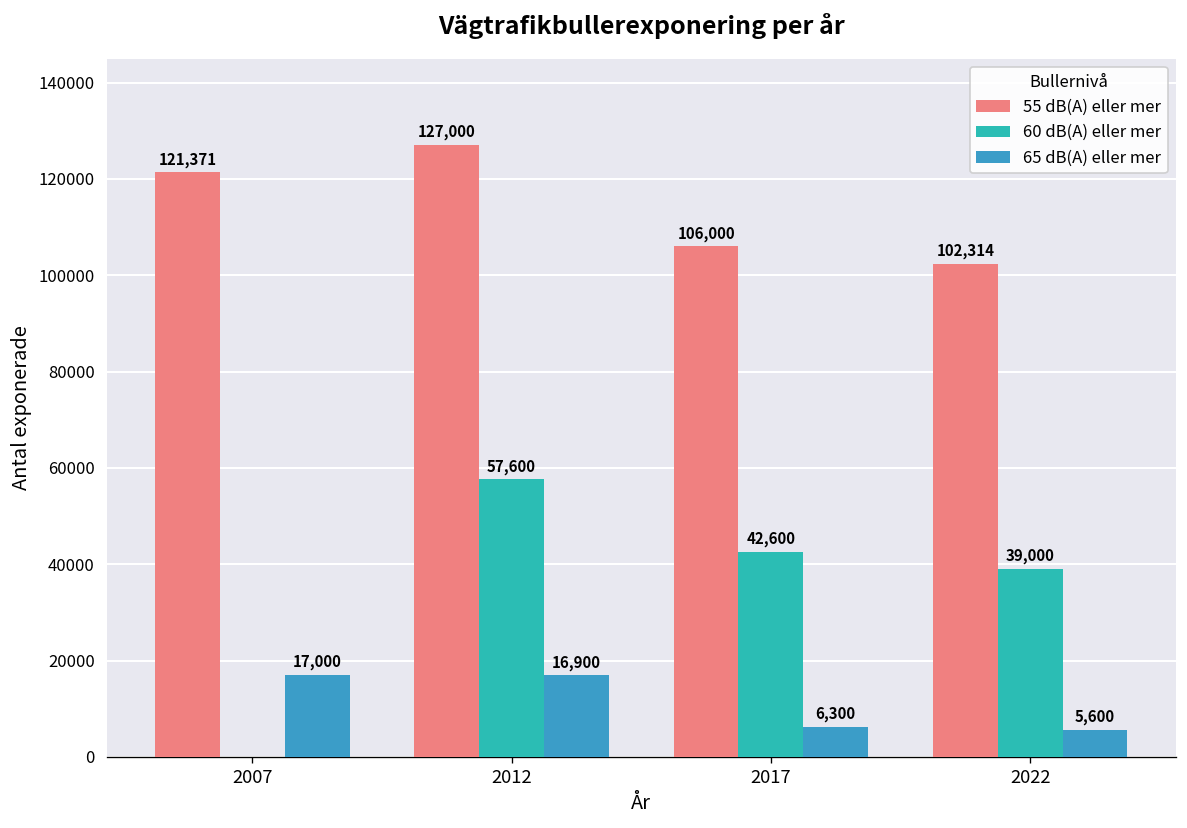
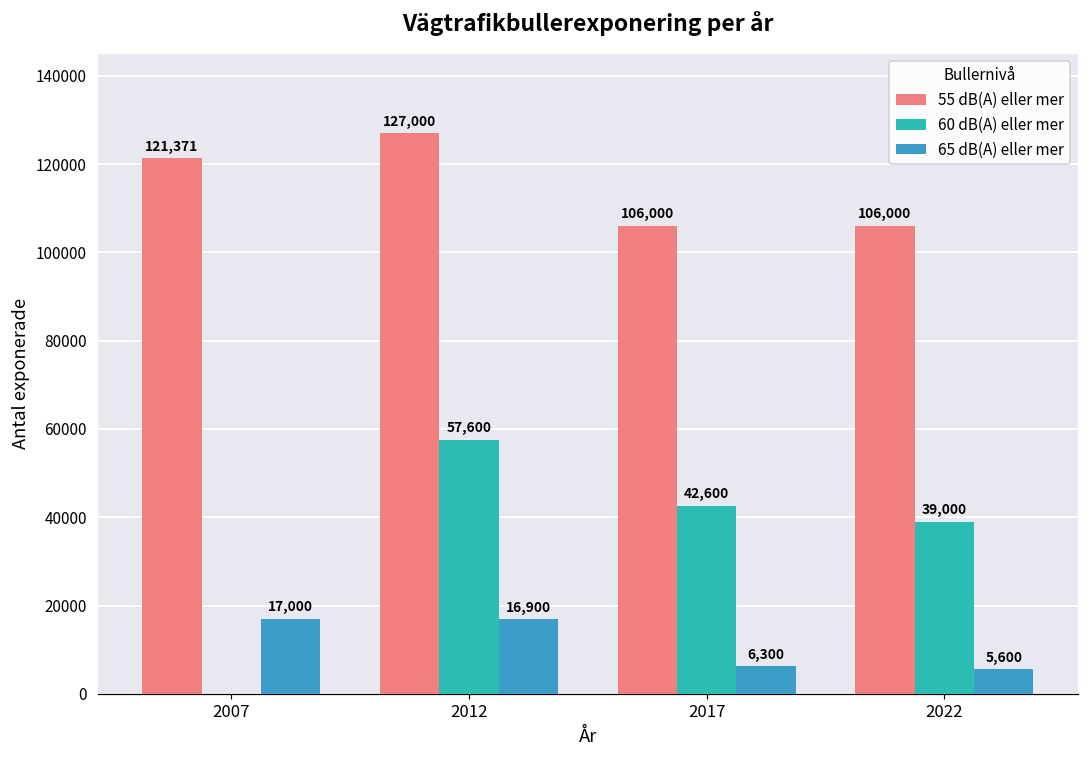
55 dB(A) eller mer, 2022: 102,314 -> 106,000
